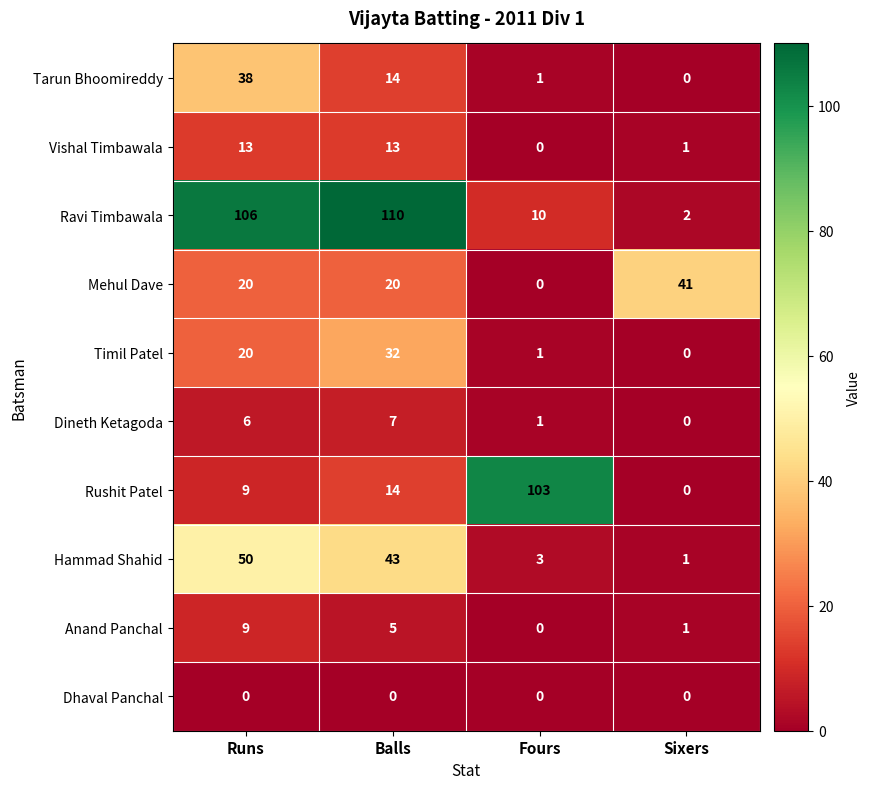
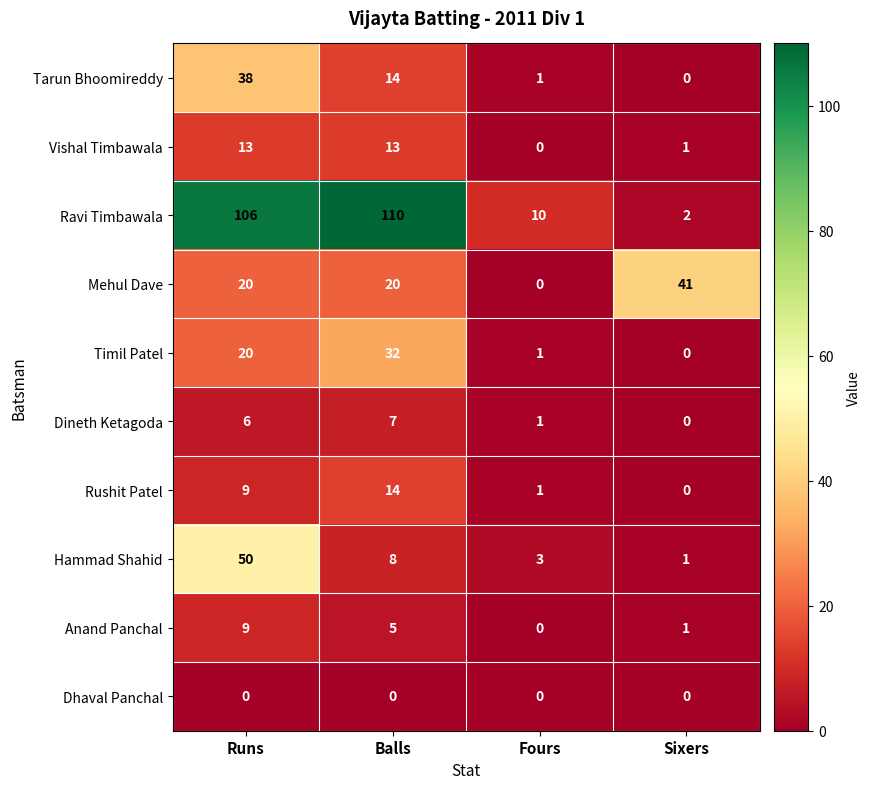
Rushit Patel, Fours: 103 -> 1
Hammad Shahid, Balls: 43 -> 8
